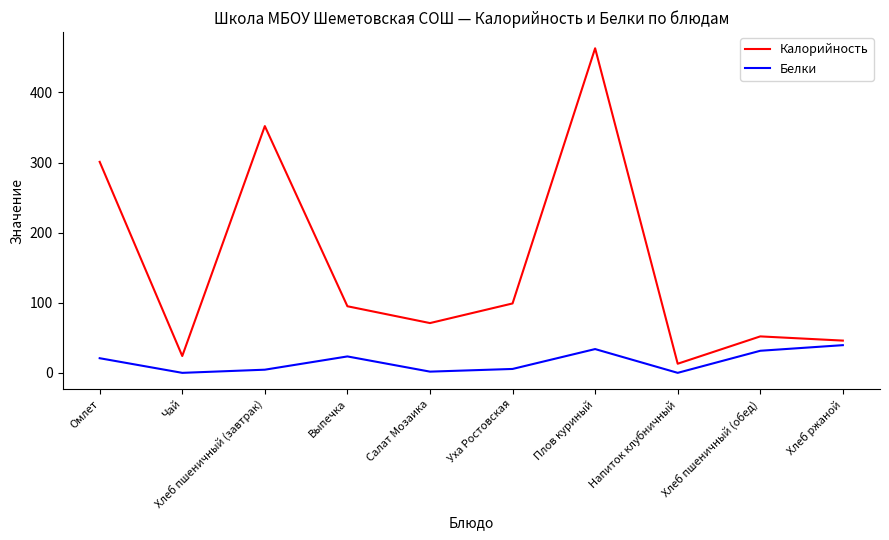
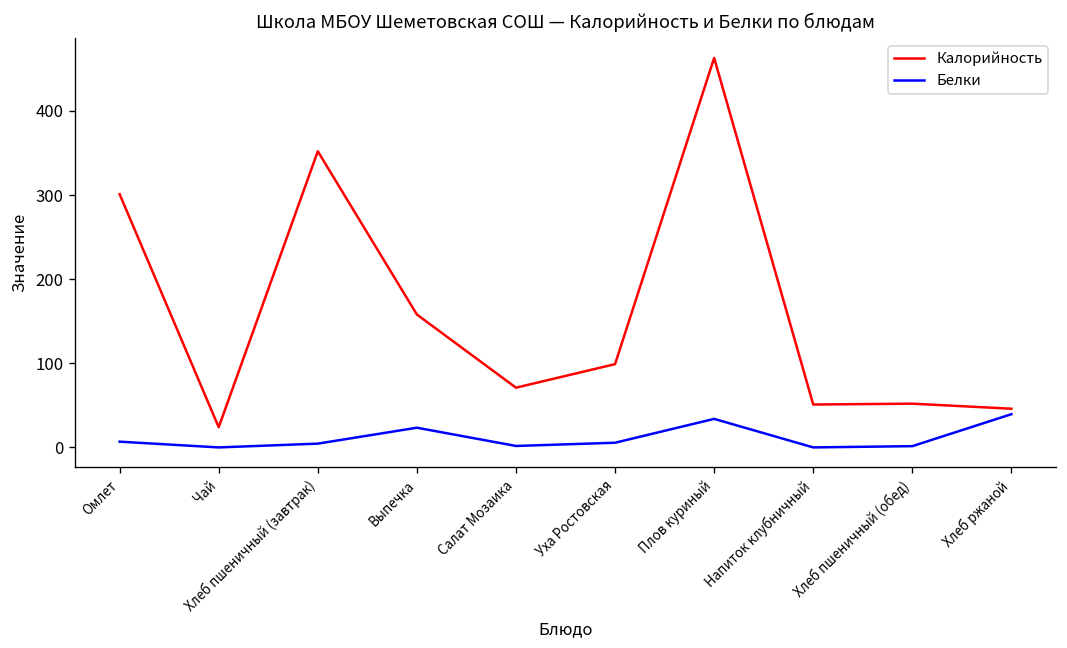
Белки, Омлет: 20 -> 10
Калорийность, Выпечка: 100 -> 160
Калорийность, Напиток клубничный: 10 -> 50
Белки, Хлеб пшеничный (обед): 30 -> 0
